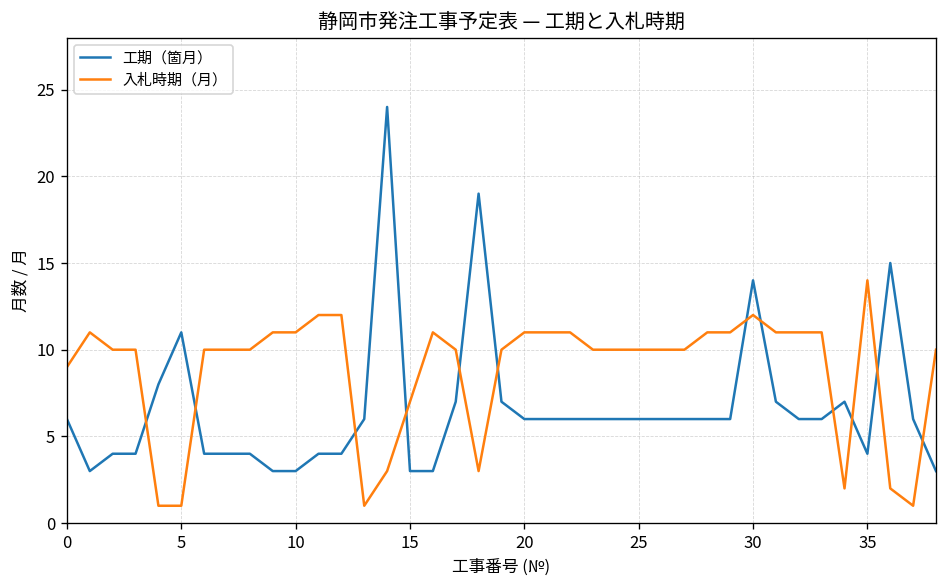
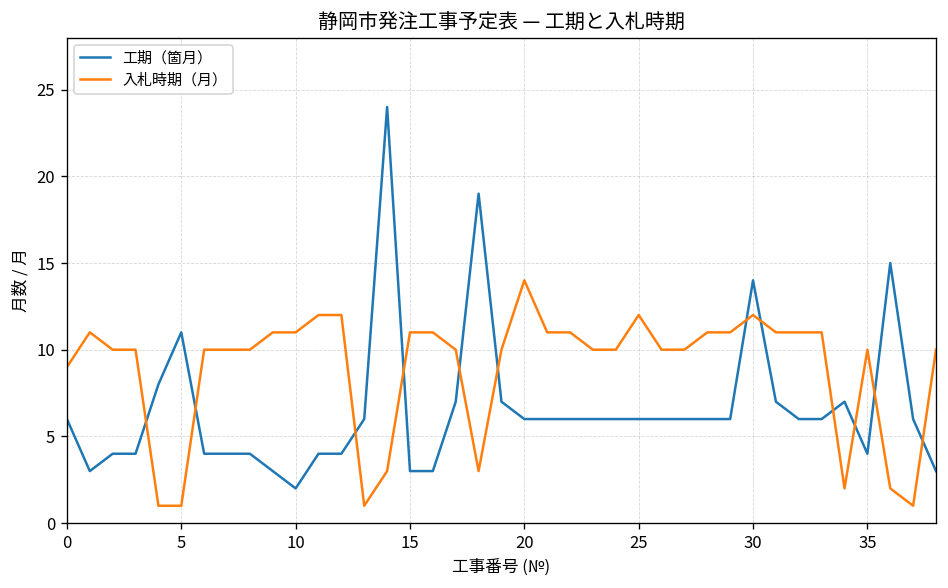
工期（箇月）, 10: 3 -> 2
入札時期（月）, 15: 7 -> 11
入札時期（月）, 20: 11 -> 14
入札時期（月）, 25: 10 -> 12
入札時期（月）, 35: 14 -> 10
